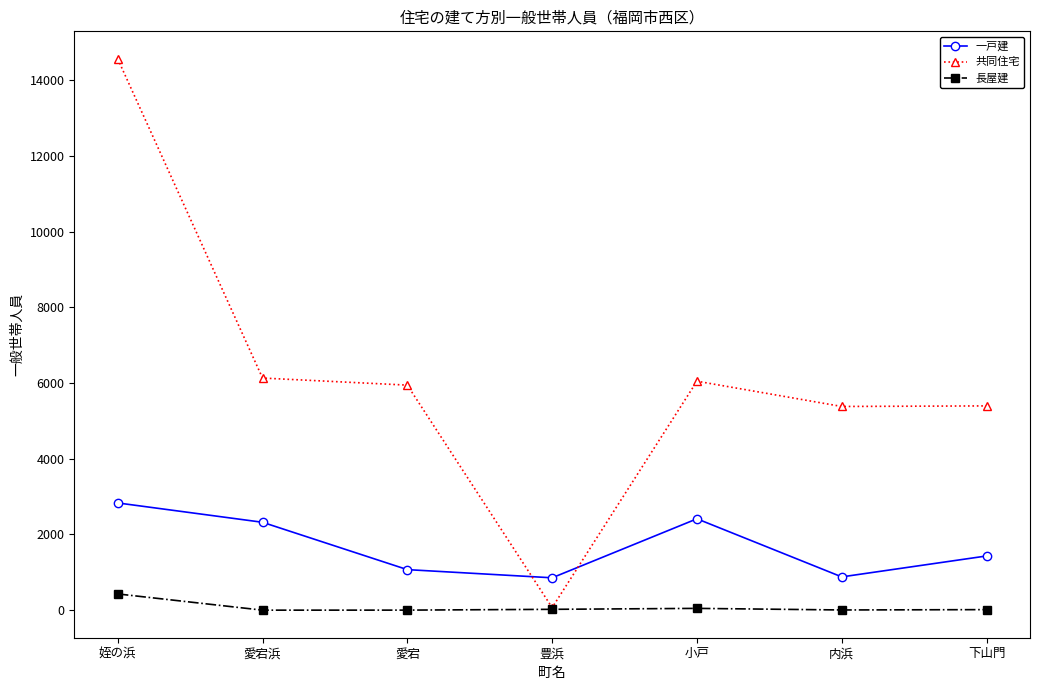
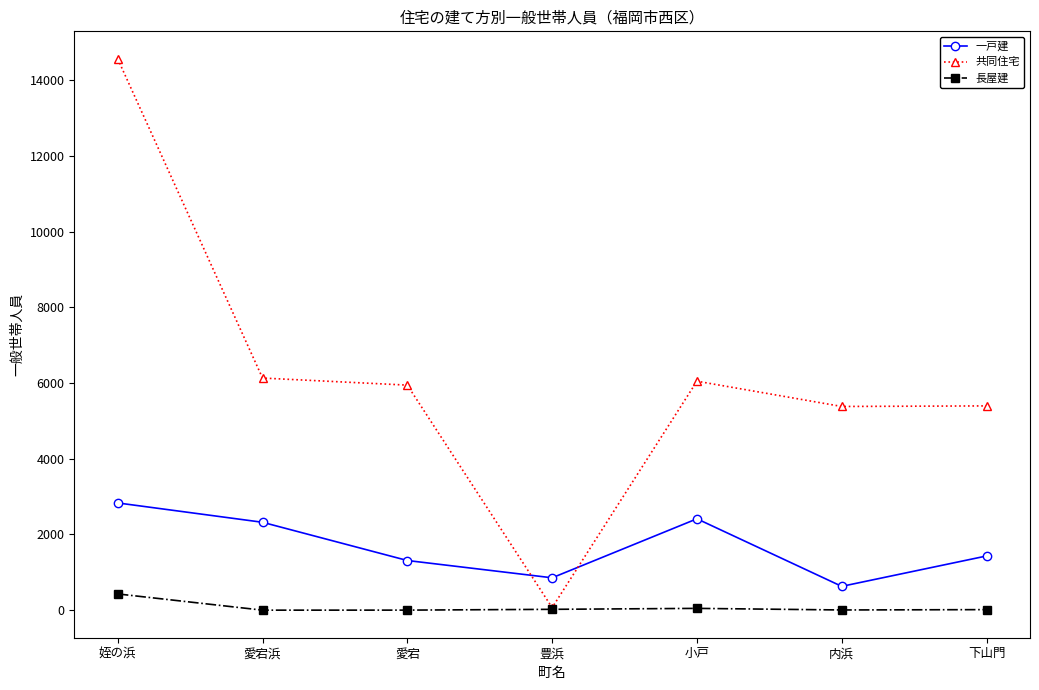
一戸建, 愛宕: 1100 -> 1300
一戸建, 内浜: 900 -> 600
